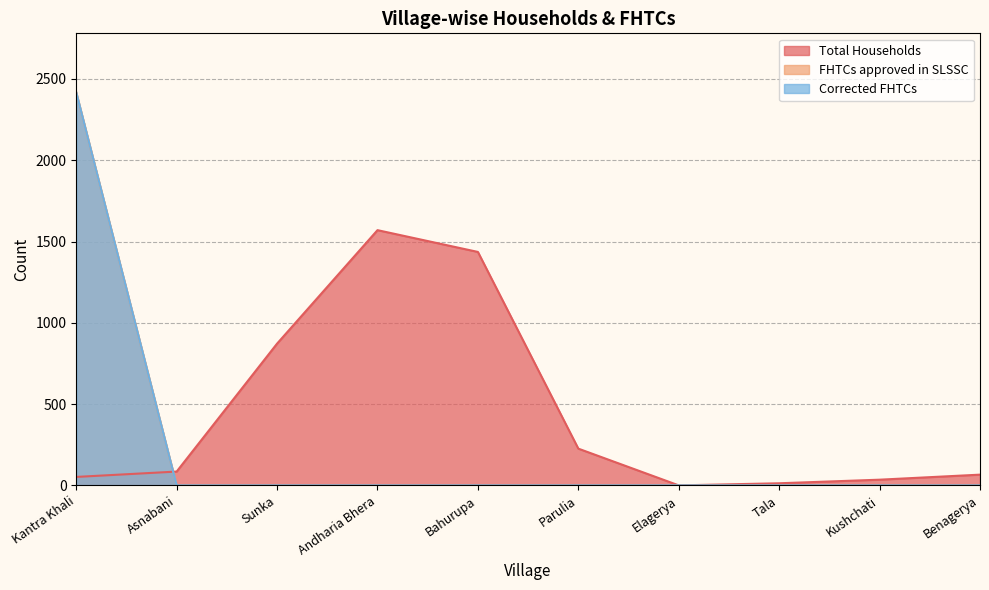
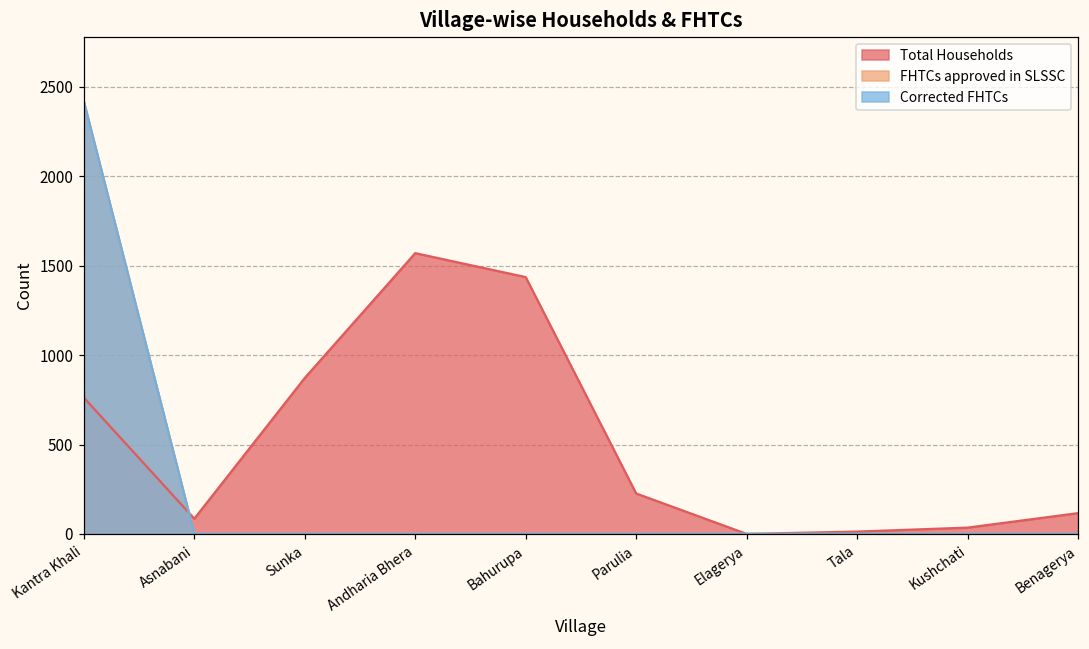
Total Households, Kantra Khali: 50 -> 760
Total Households, Benagerya: 70 -> 120
